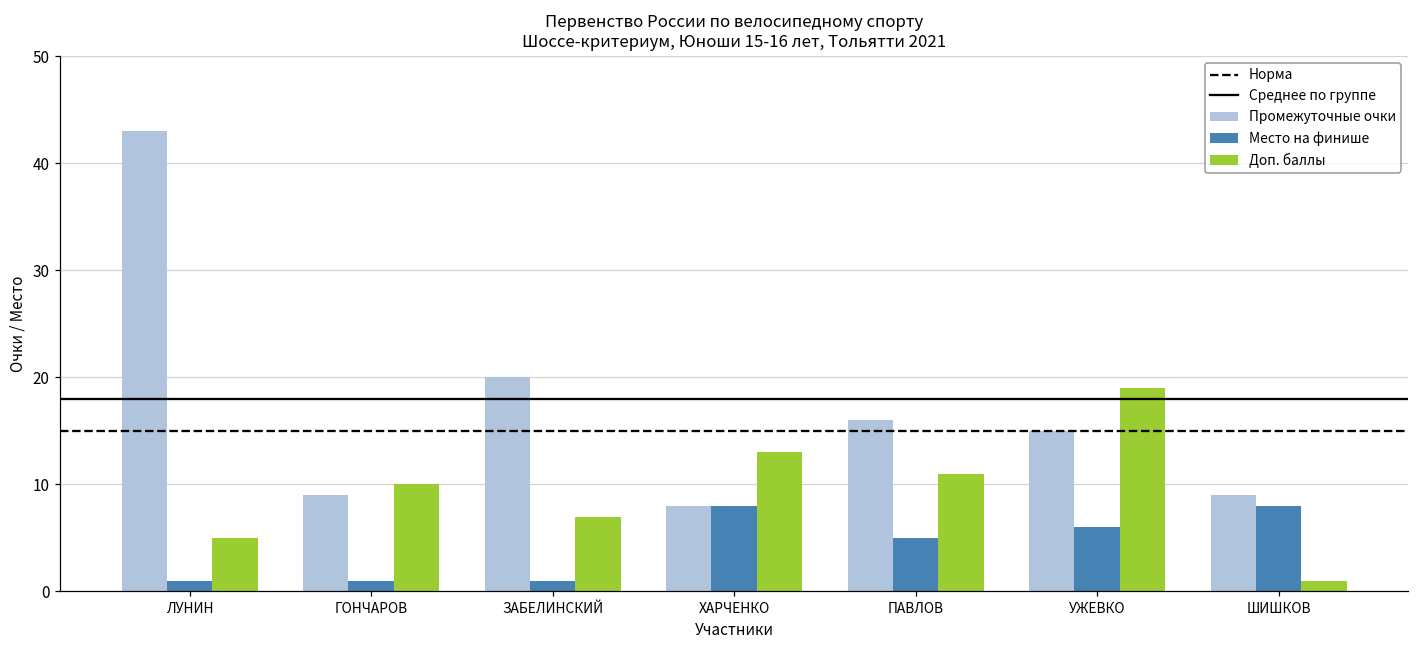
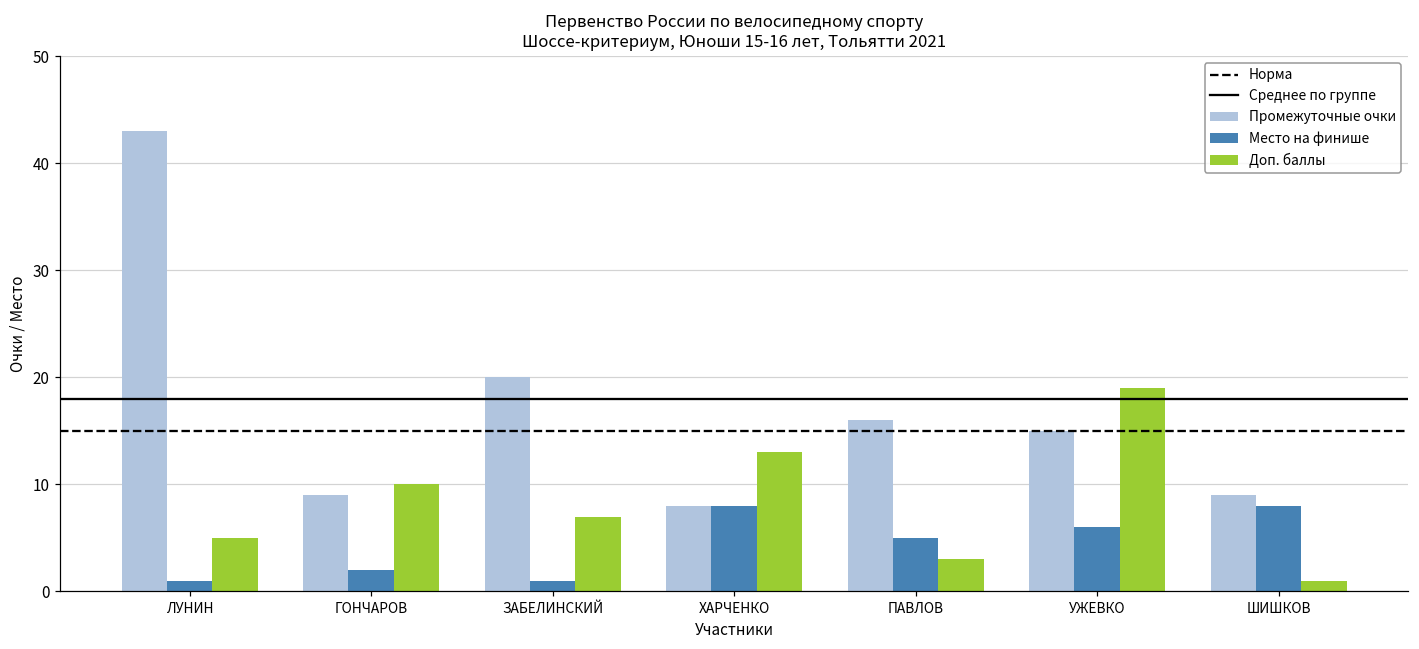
Место на финише, ГОНЧАРОВ: 1 -> 2
Доп. баллы, ПАВЛОВ: 11 -> 3
